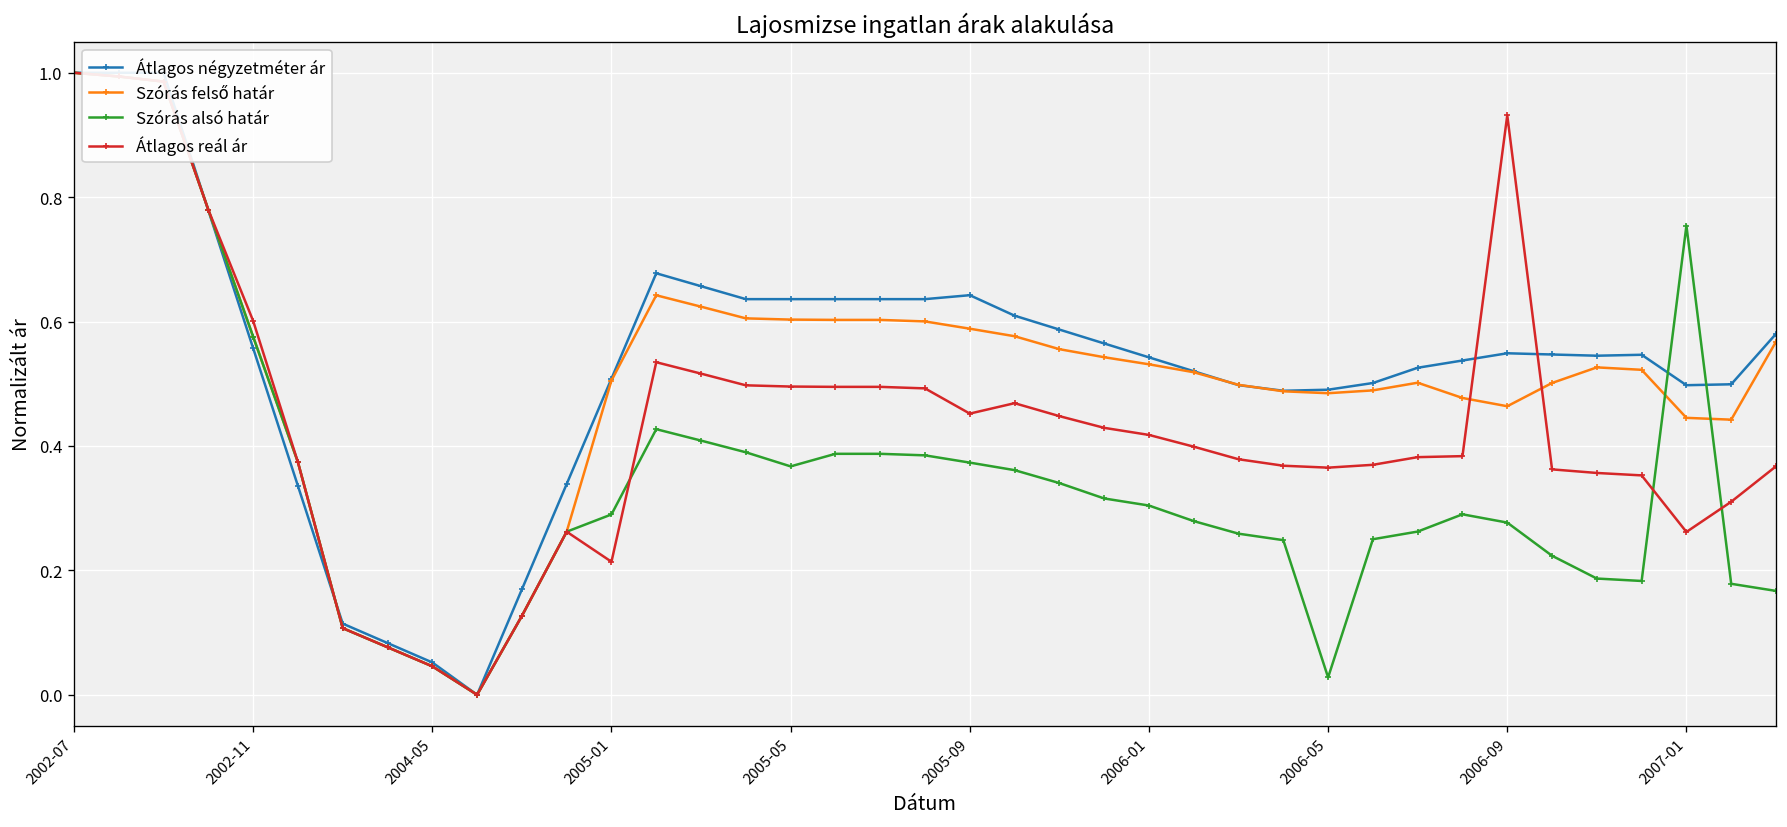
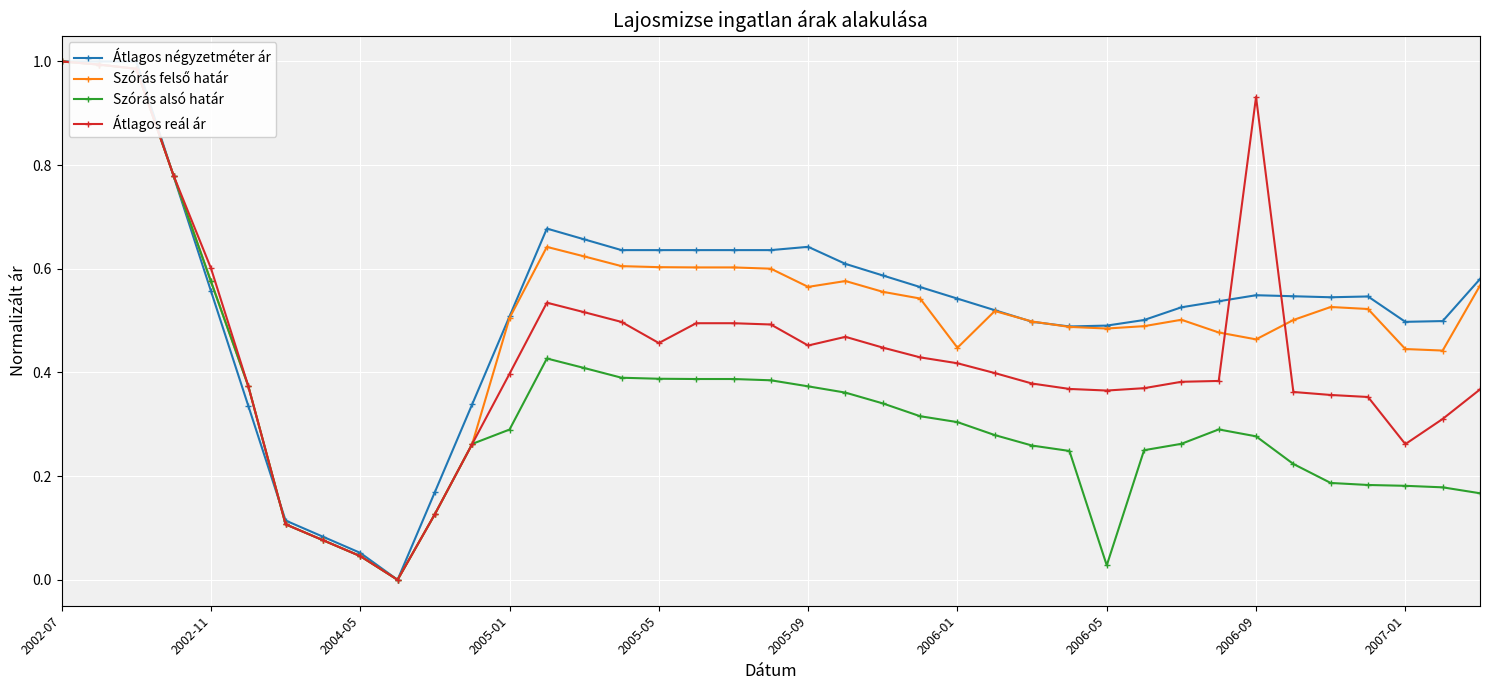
Átlagos reál ár, 2005-01: 0.21 -> 0.40
Szórás alsó határ, 2005-05: 0.37 -> 0.39
Átlagos reál ár, 2005-05: 0.50 -> 0.46
Szórás felső határ, 2005-09: 0.59 -> 0.57
Szórás felső határ, 2006-01: 0.53 -> 0.45
Szórás alsó határ, 2007-01: 0.75 -> 0.18
